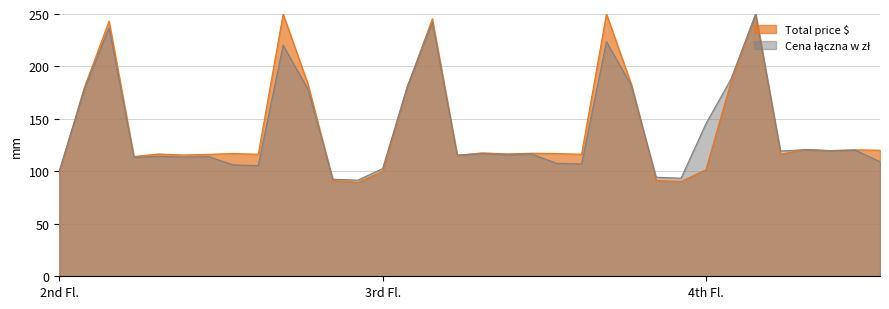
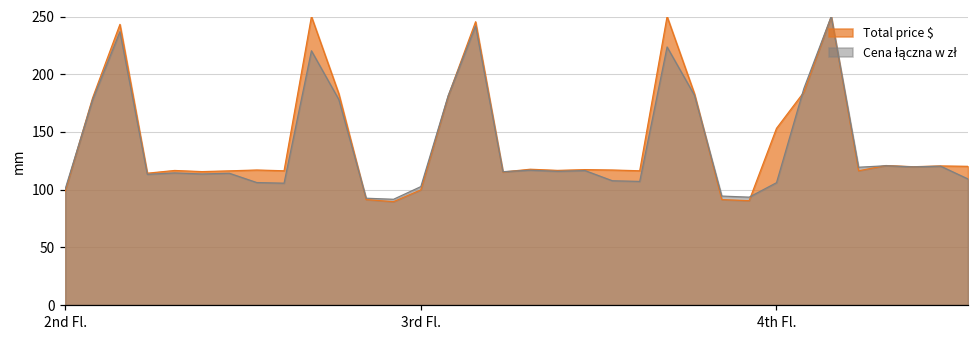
Total price $, 4th Fl.: 102 -> 153
Cena łączna w zł, 4th Fl.: 145 -> 106
